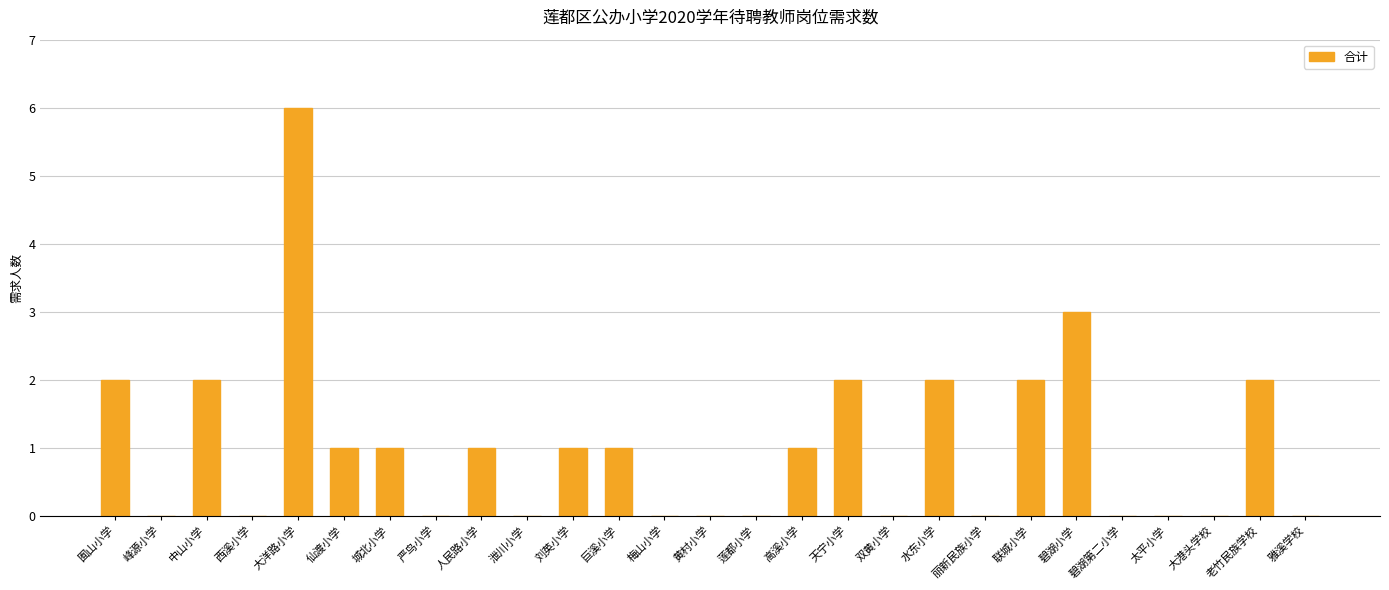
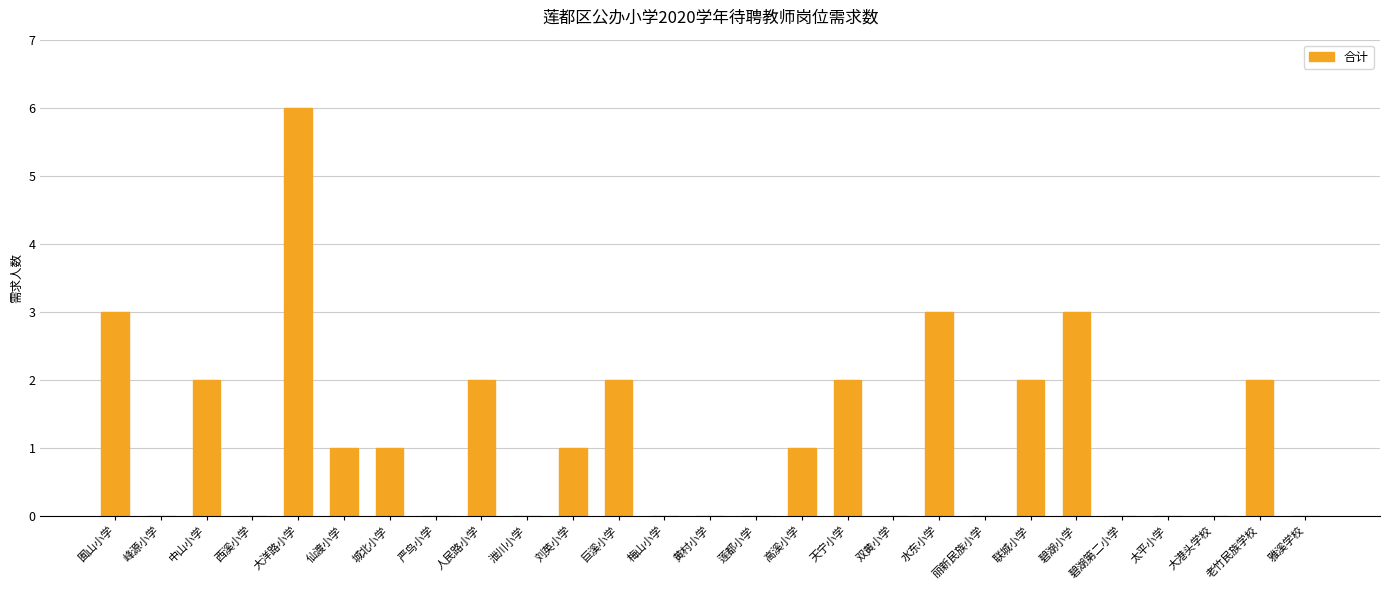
囿山小学: 2 -> 3
人民路小学: 1 -> 2
巨溪小学: 1 -> 2
水东小学: 2 -> 3
